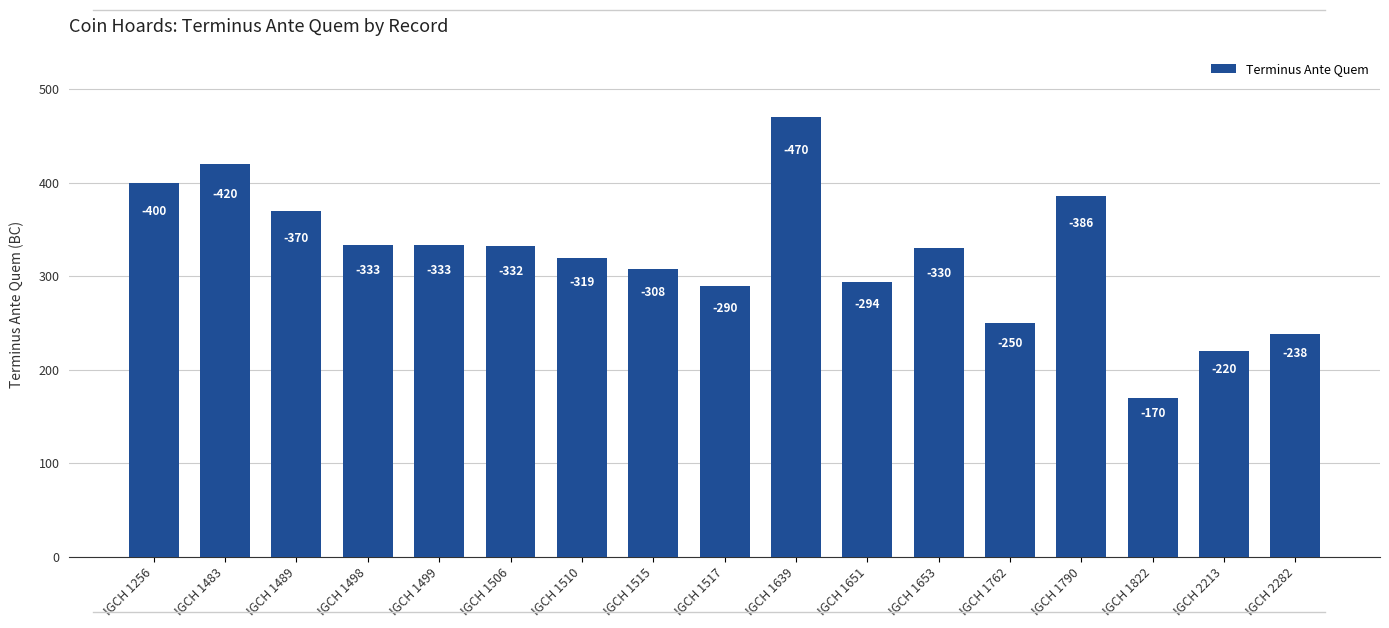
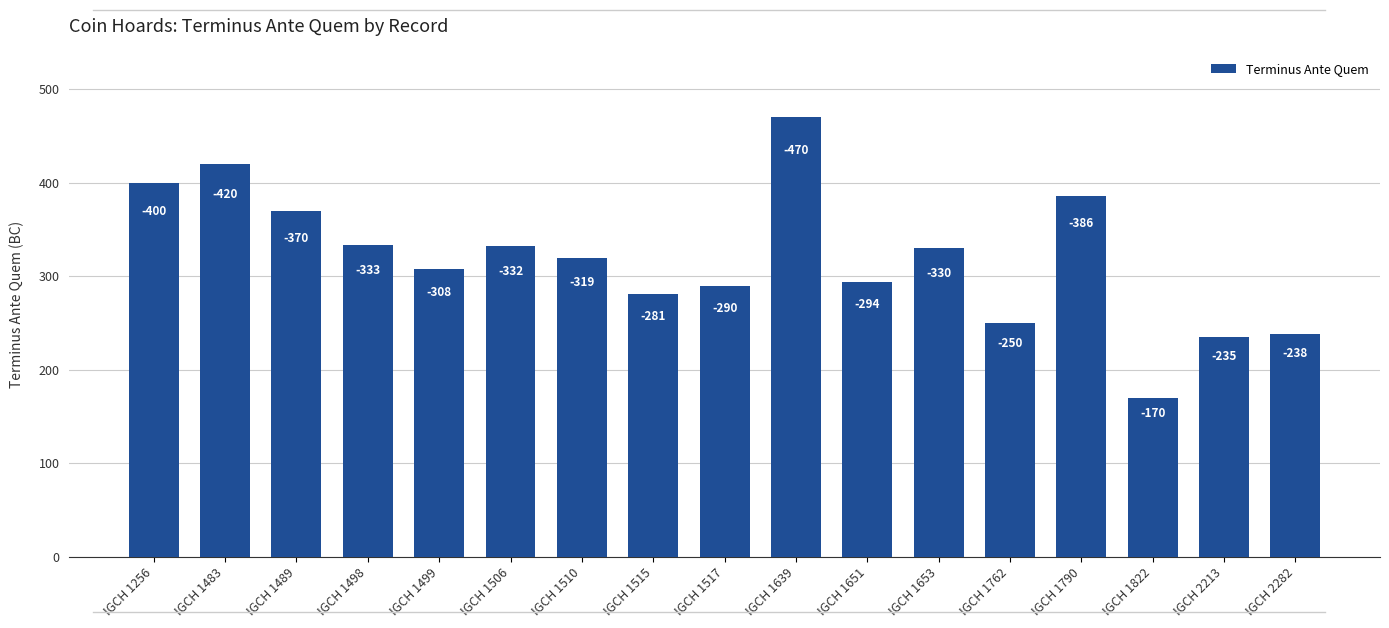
IGCH 1499: -333 -> -308
IGCH 1515: -308 -> -281
IGCH 2213: -220 -> -235
